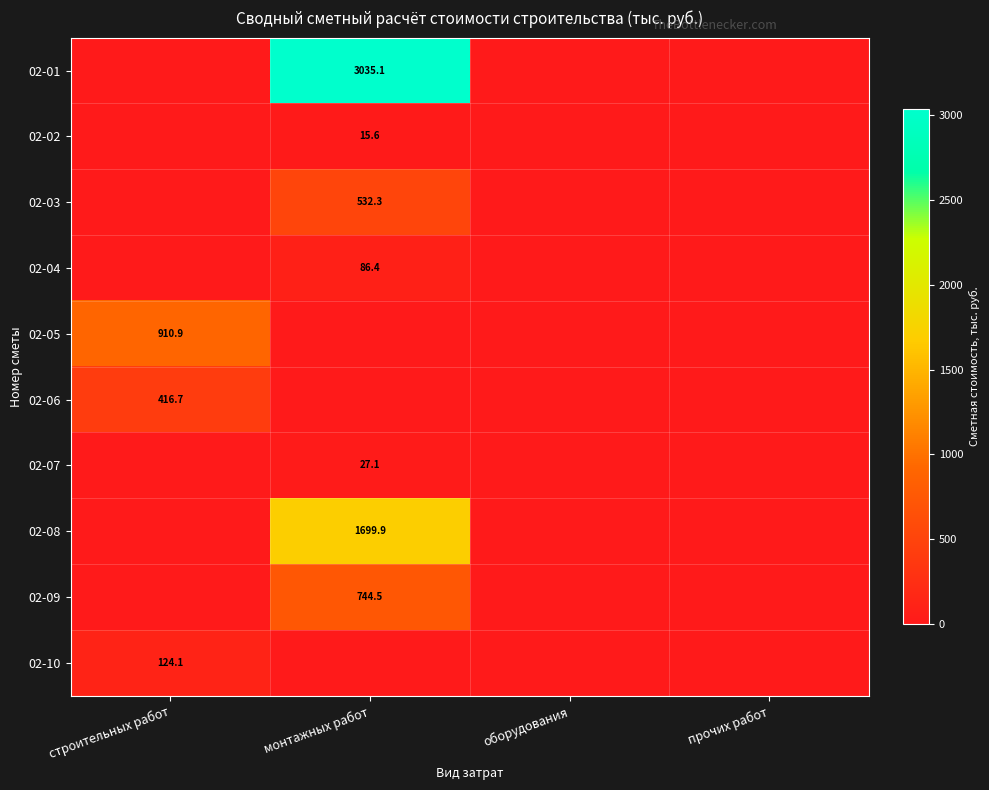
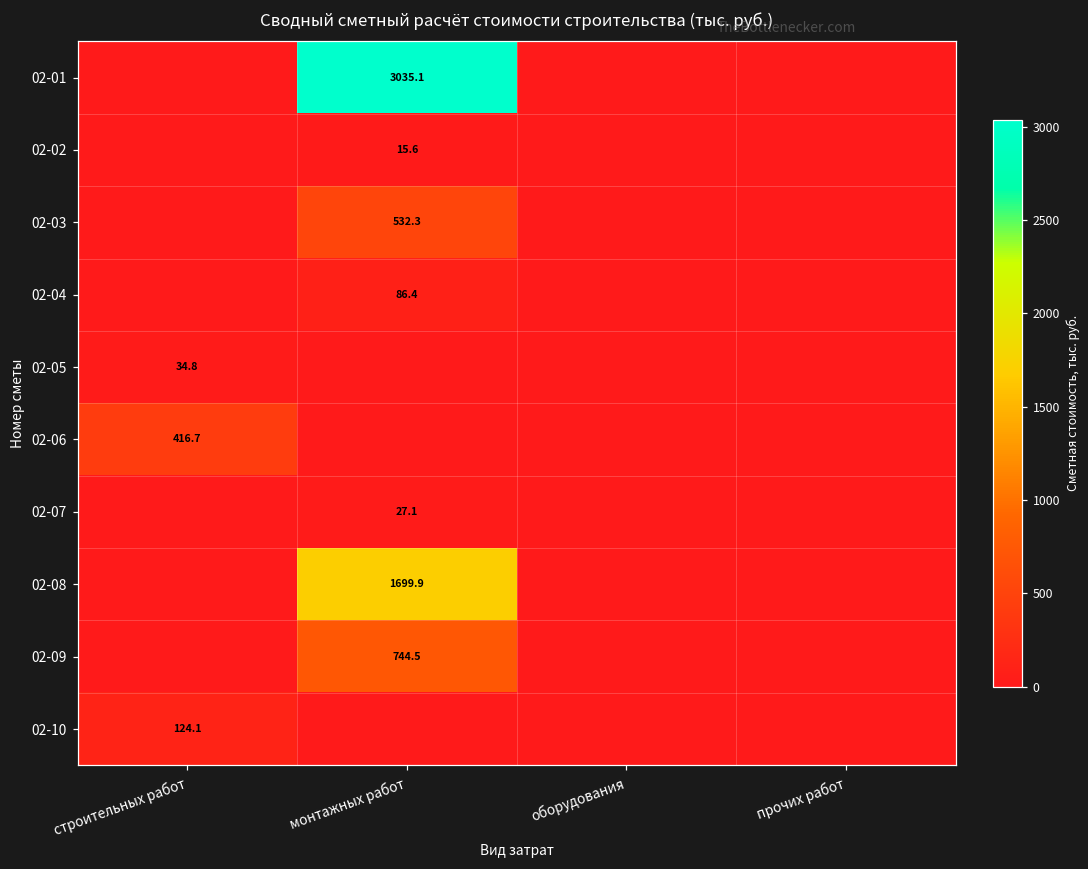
02-05, строительных работ: 910.9 -> 34.8
